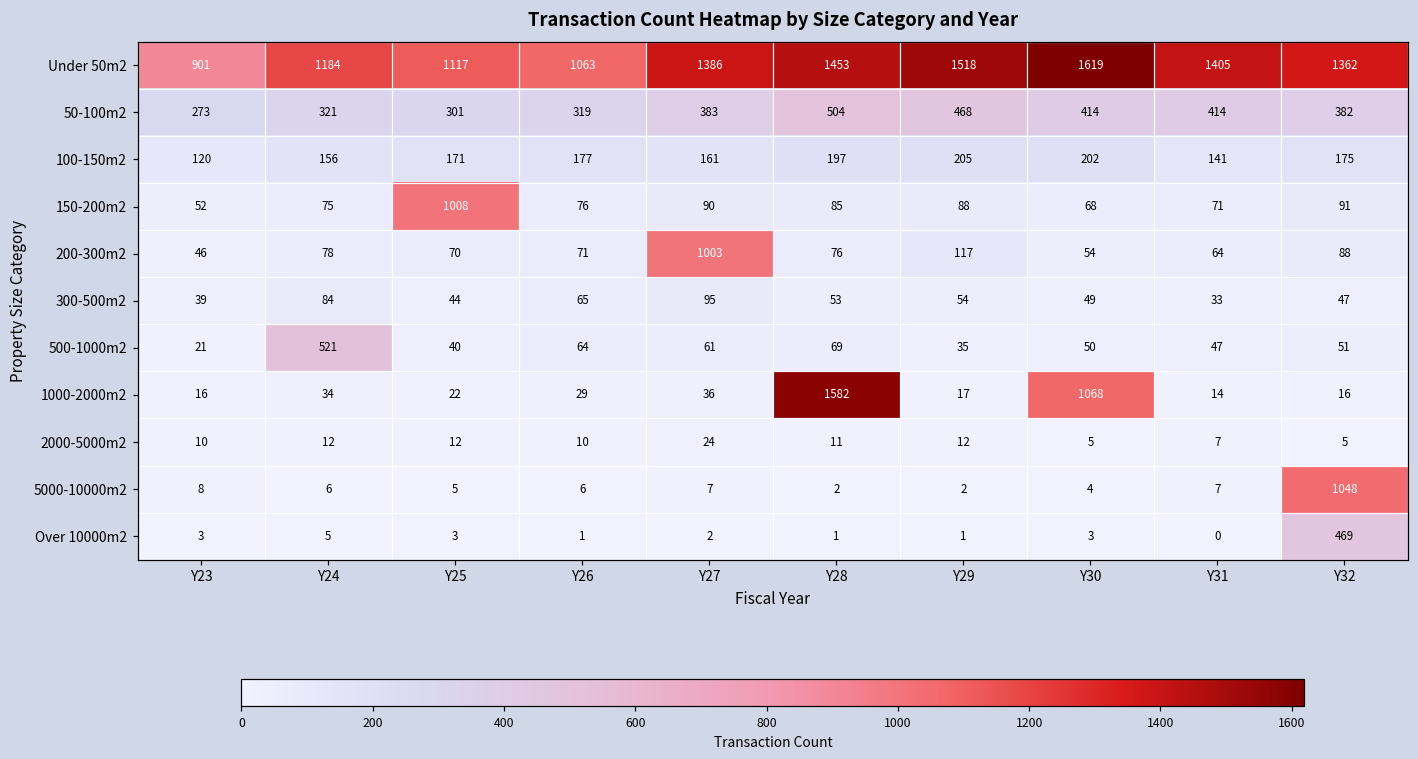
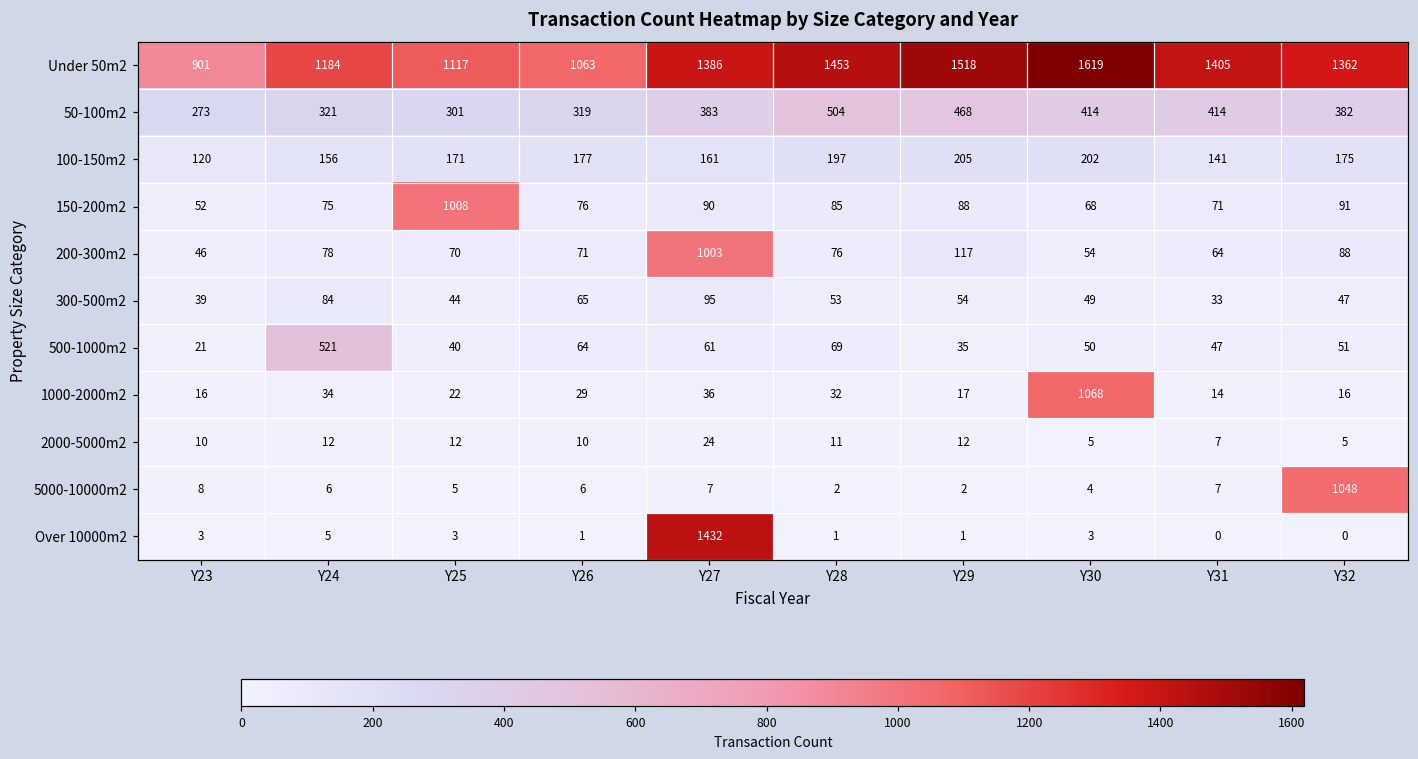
1000-2000m2, Y28: 1582 -> 32
Over 10000m2, Y27: 2 -> 1432
Over 10000m2, Y32: 469 -> 0
